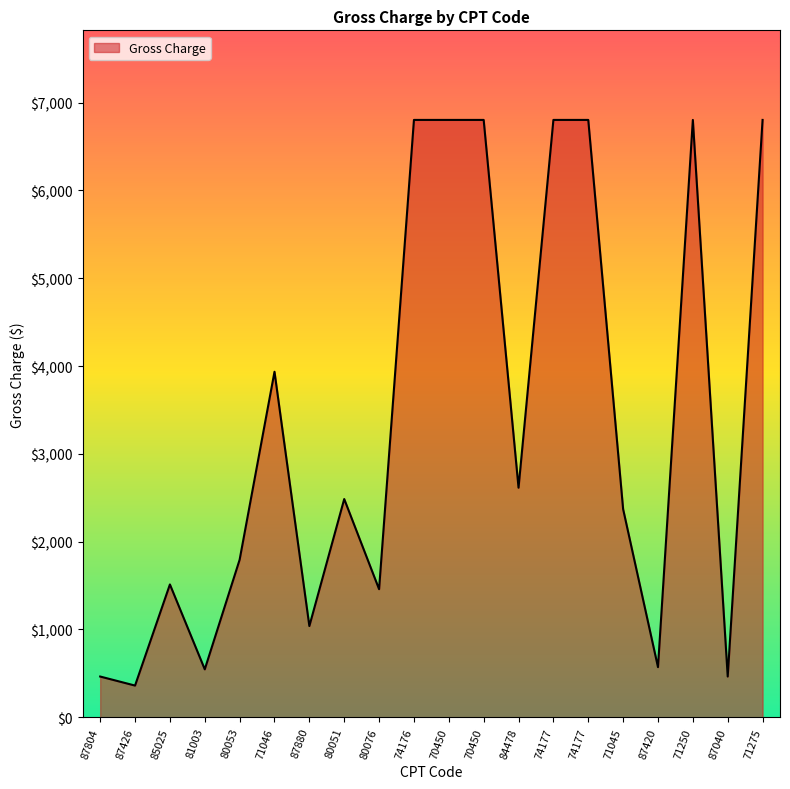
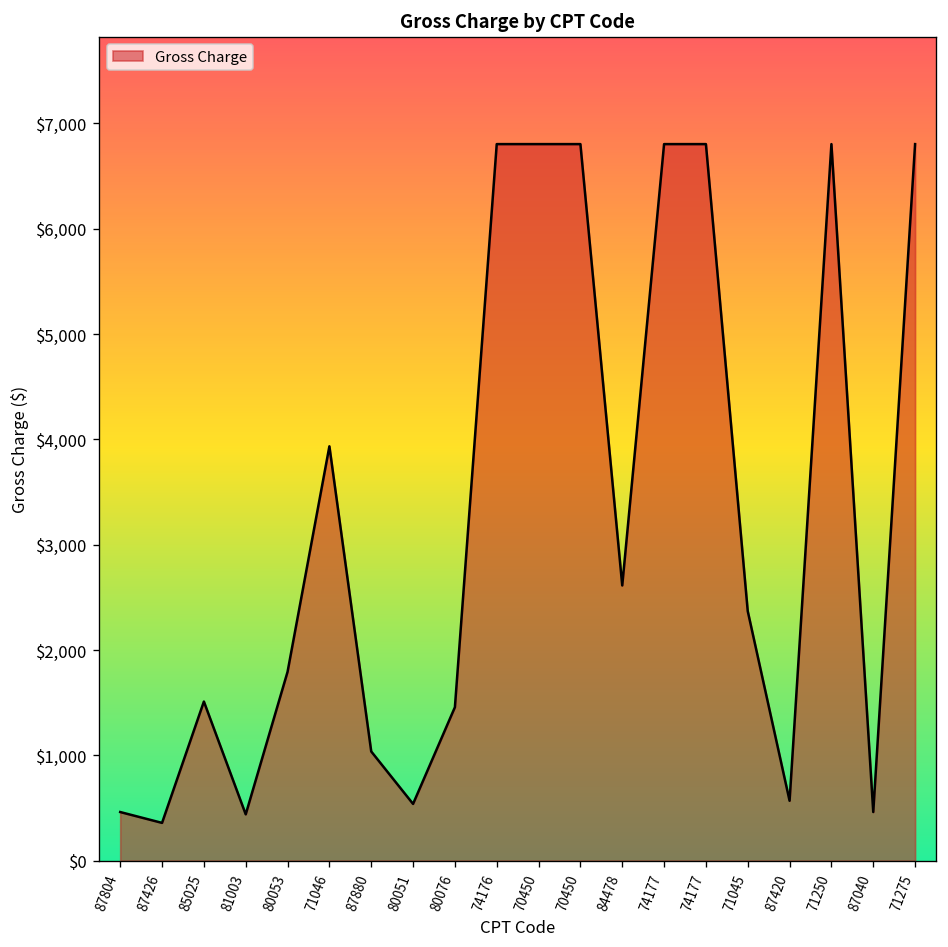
81003: $500 -> $400
80051: $2,500 -> $500
